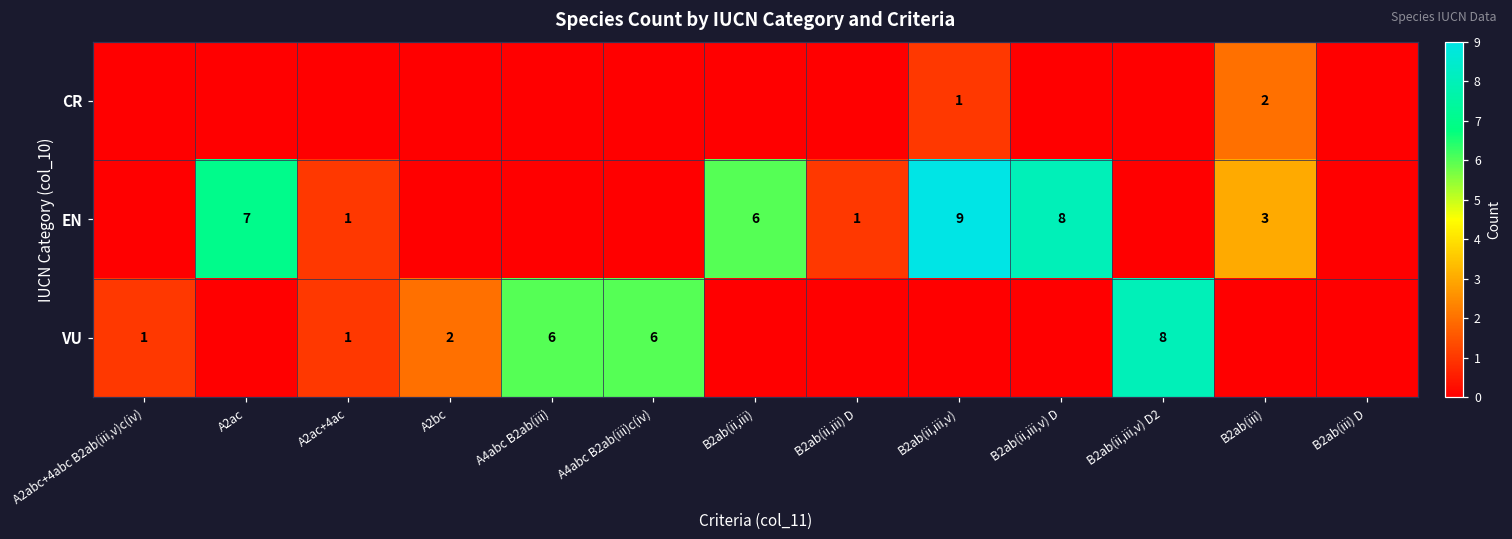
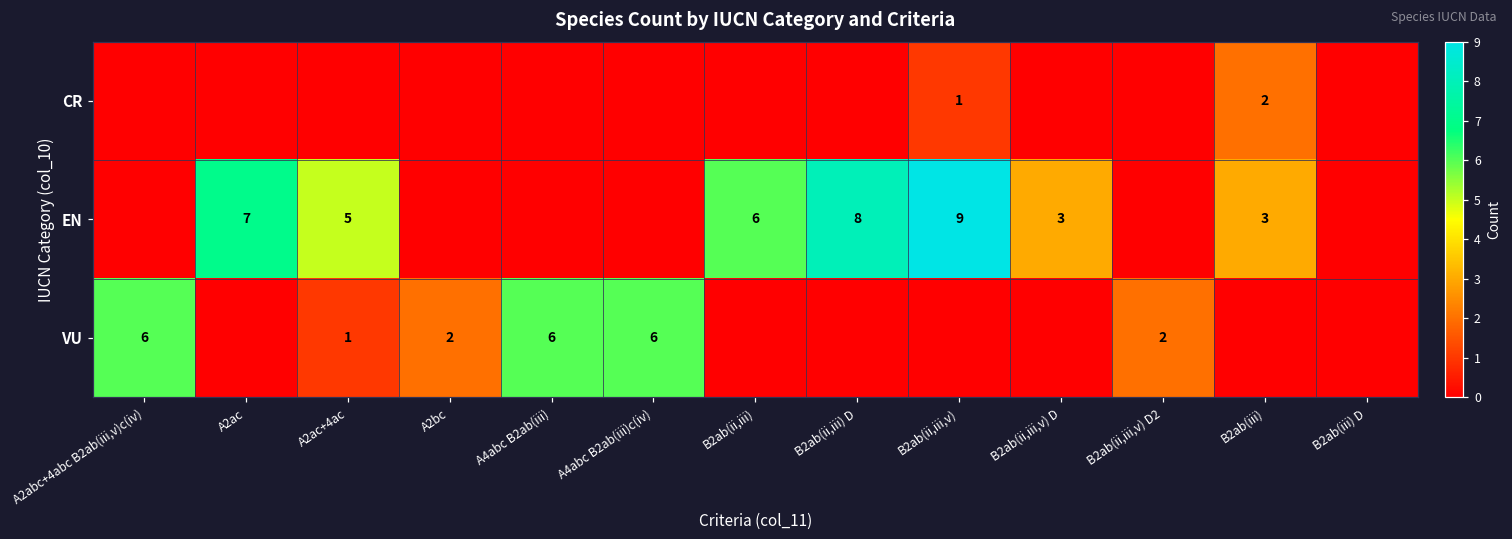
EN, A2ac+4ac: 1 -> 5
EN, B2ab(ii,iii) D: 1 -> 8
EN, B2ab(ii,iii,v) D: 8 -> 3
VU, A2abc+4abc B2ab(iii,v)c(iv): 1 -> 6
VU, B2ab(ii,iii,v) D2: 8 -> 2
